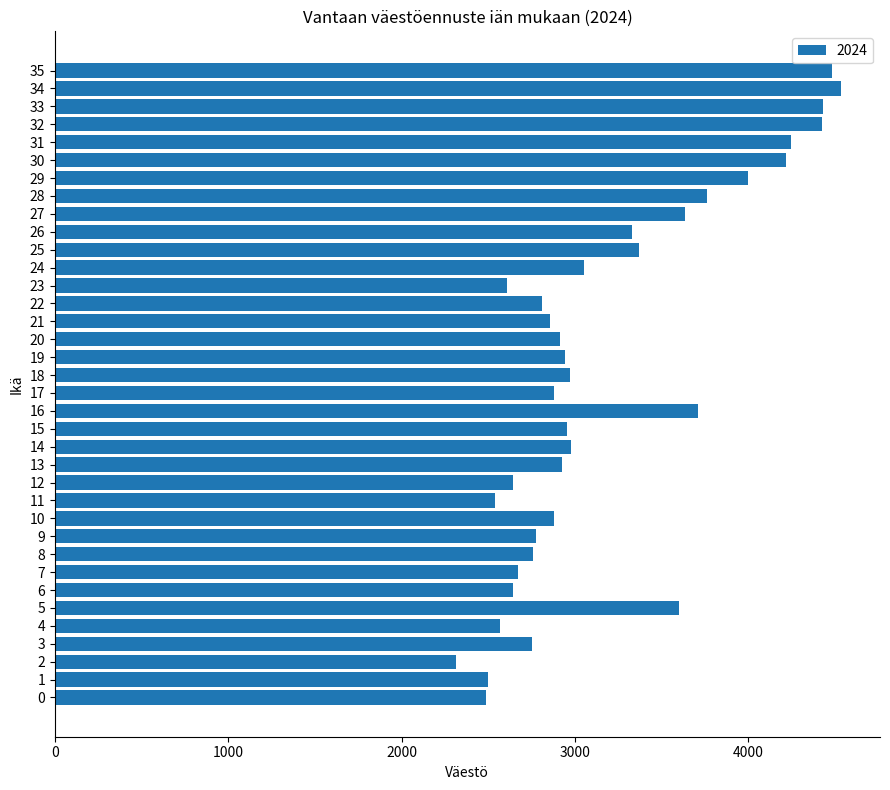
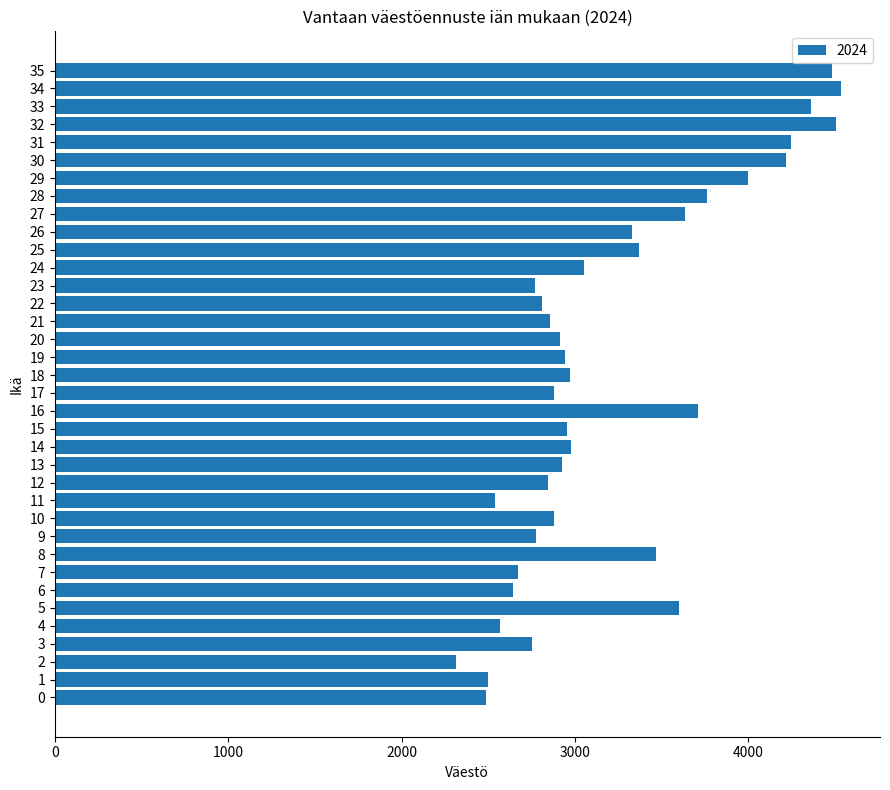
33: 4430 -> 4360
32: 4430 -> 4510
23: 2610 -> 2770
12: 2650 -> 2840
8: 2760 -> 3470
